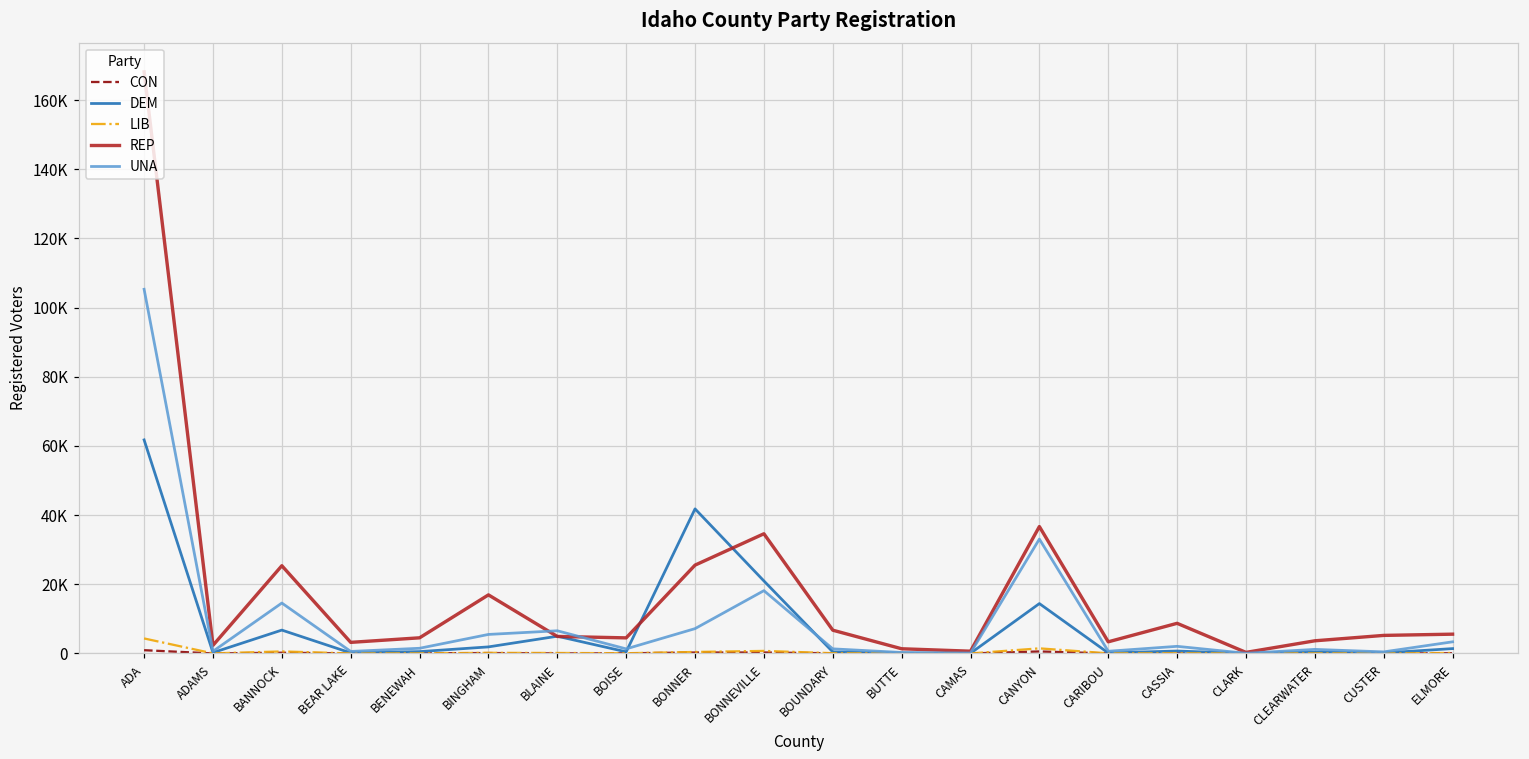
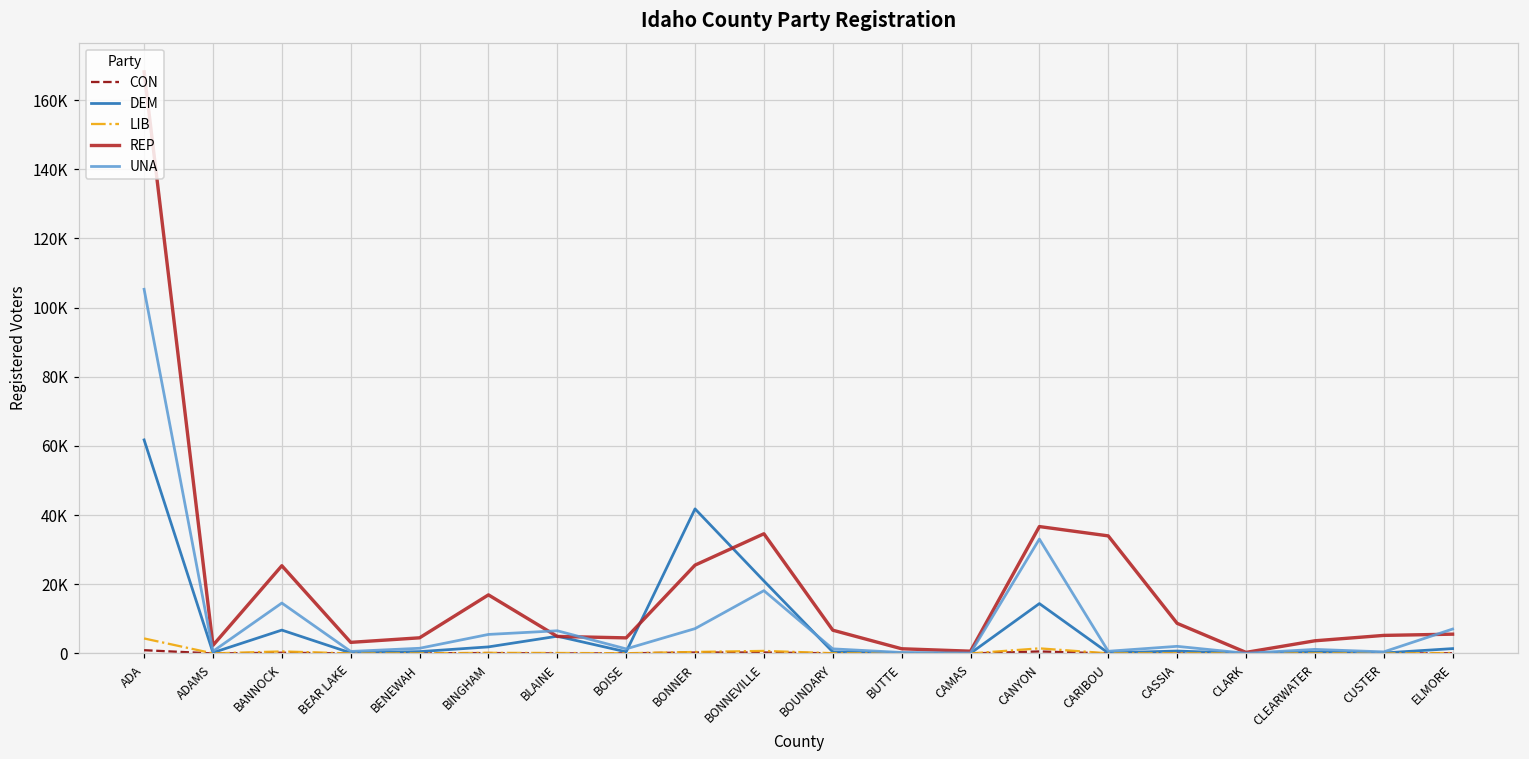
REP, CARIBOU: 3000 -> 34000
UNA, ELMORE: 3000 -> 7000
